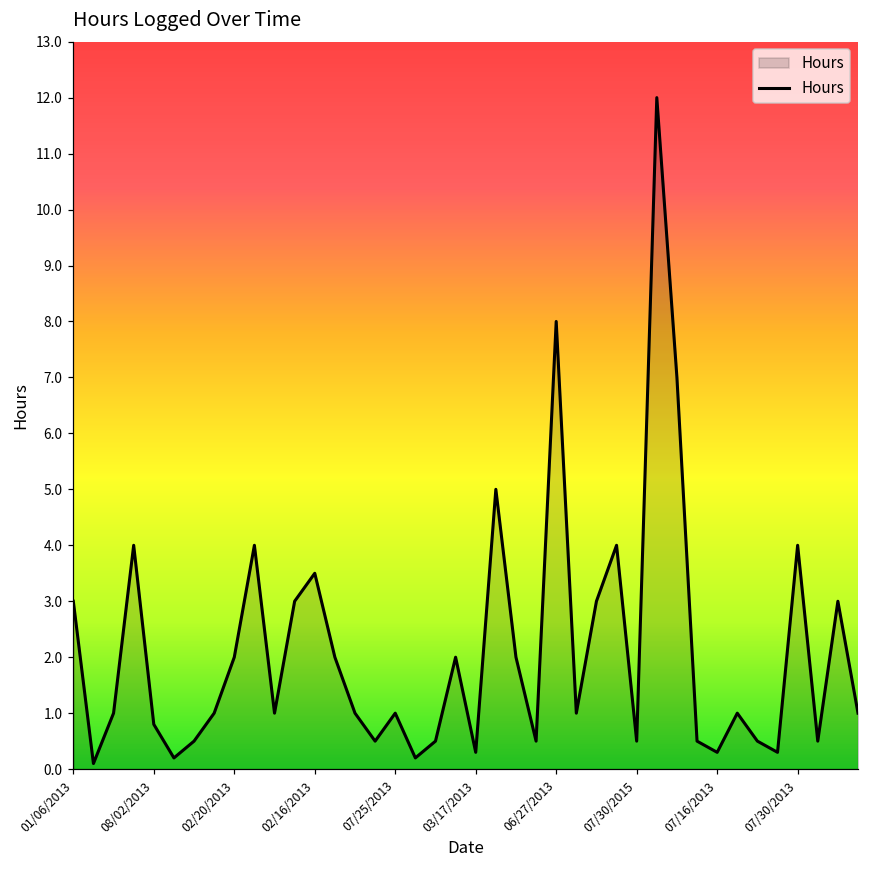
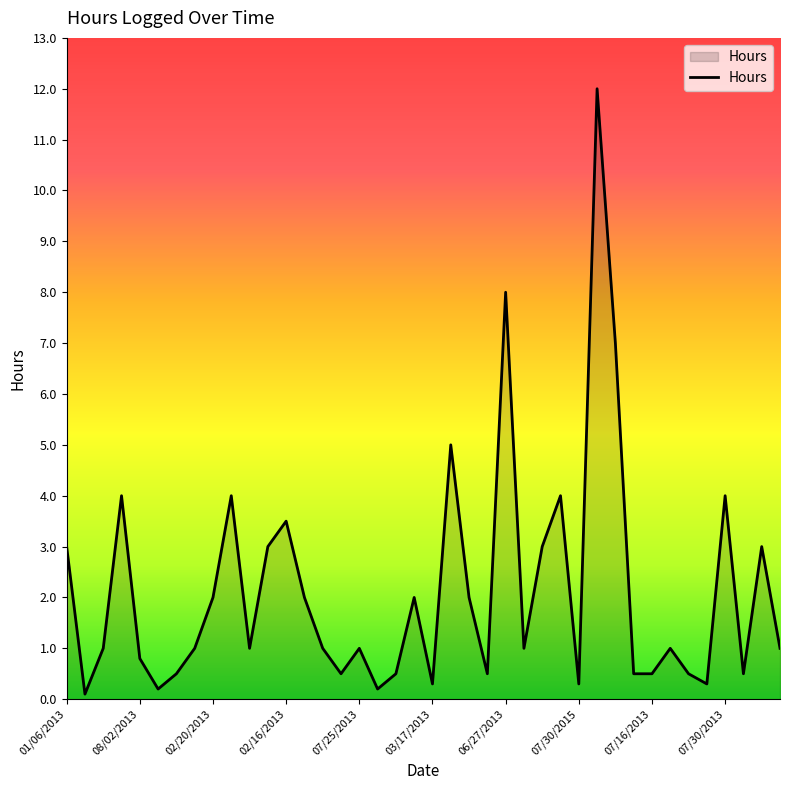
07/30/2015: 0.5 -> 0.3
07/16/2013: 0.3 -> 0.5
